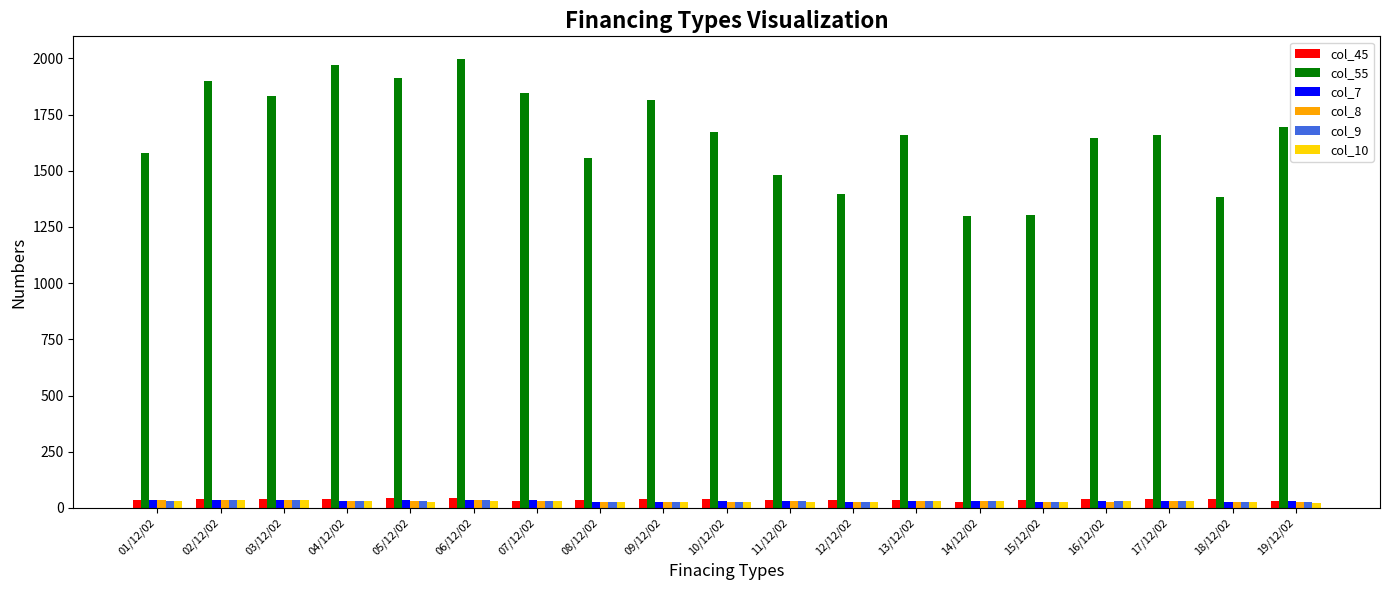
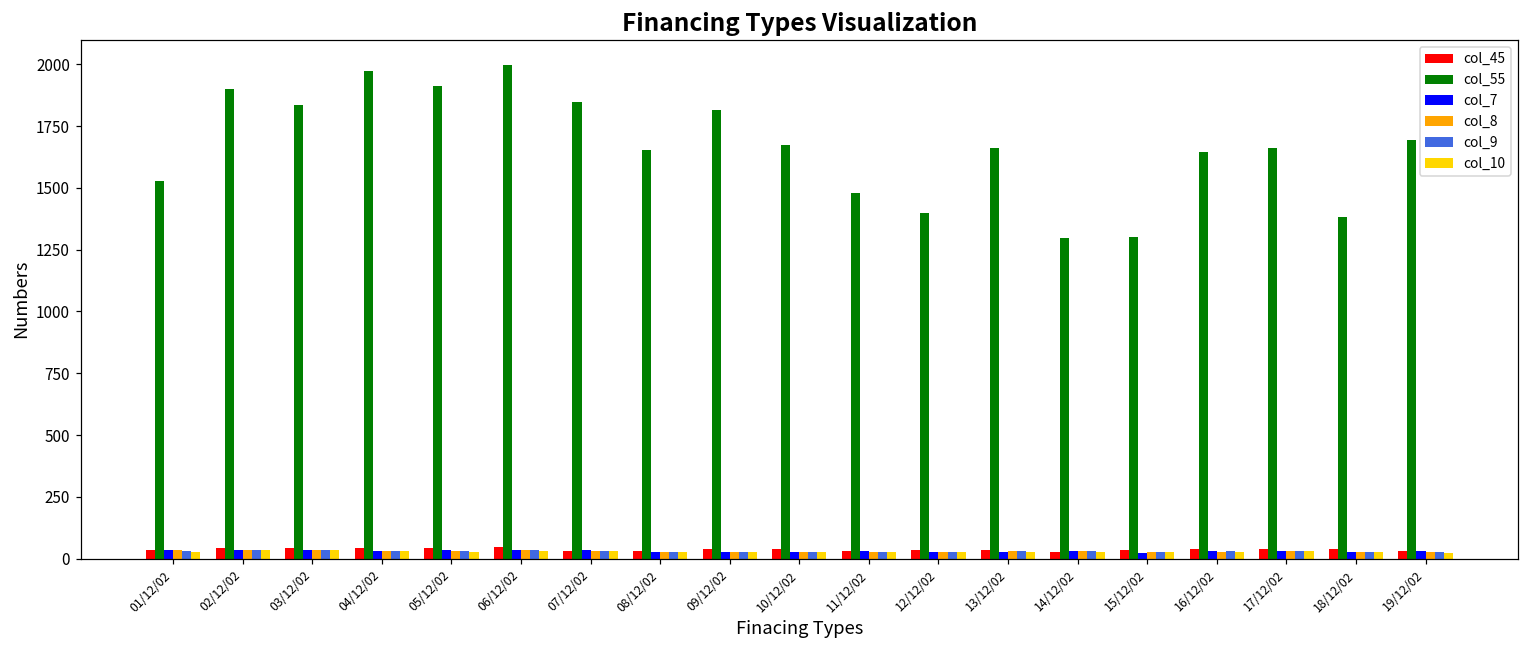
col_55, 01/12/02: 1580 -> 1530
col_55, 08/12/02: 1560 -> 1650
